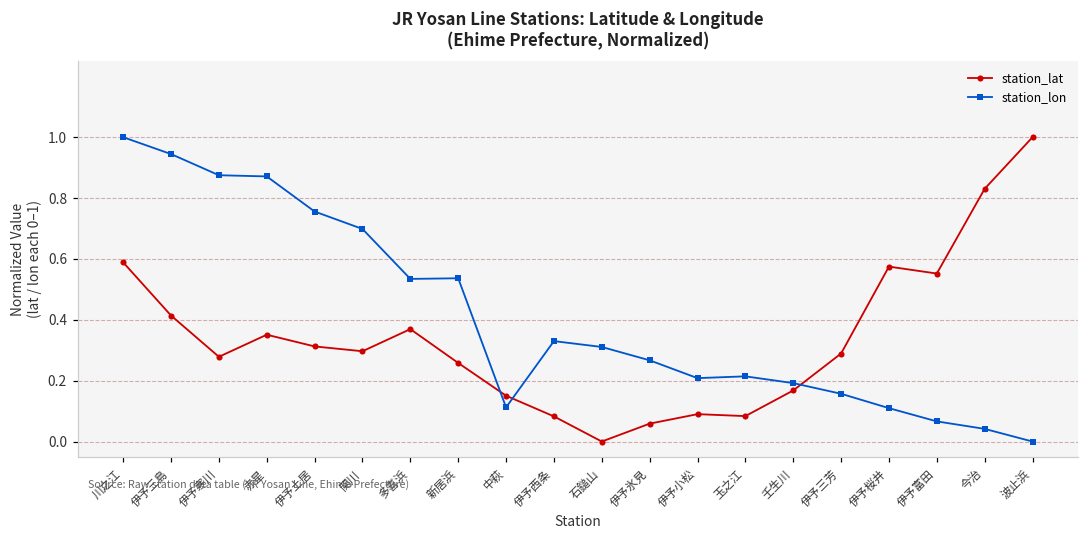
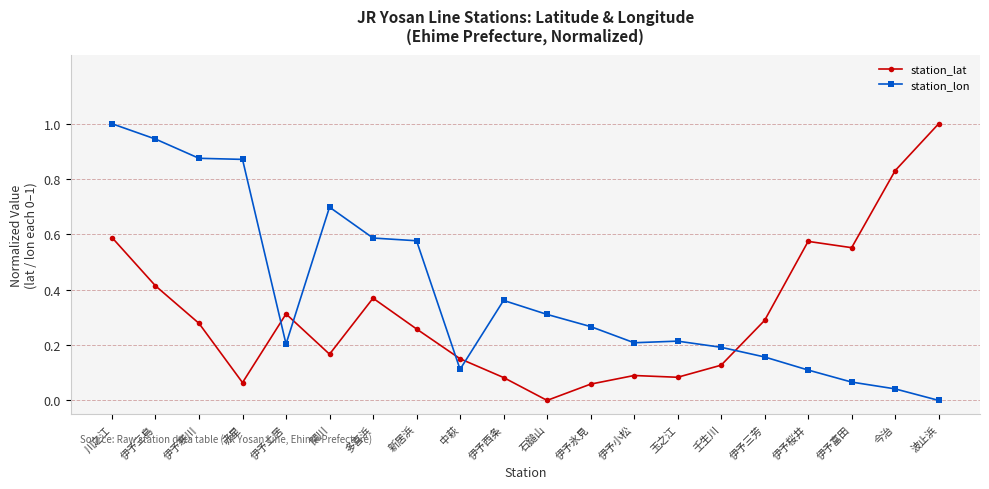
station_lat, 赤星: 0.35 -> 0.06
station_lon, 伊予土居: 0.76 -> 0.20
station_lat, 関川: 0.30 -> 0.17
station_lon, 多喜浜: 0.53 -> 0.59
station_lon, 新居浜: 0.54 -> 0.58
station_lon, 伊予西条: 0.33 -> 0.36
station_lat, 壬生川: 0.17 -> 0.13
